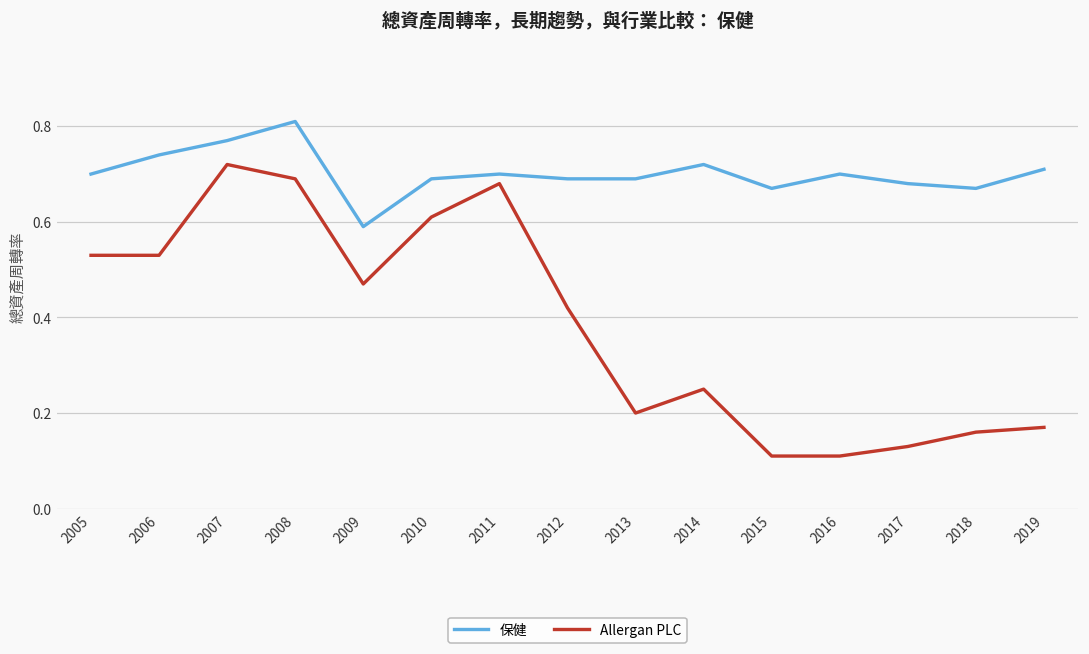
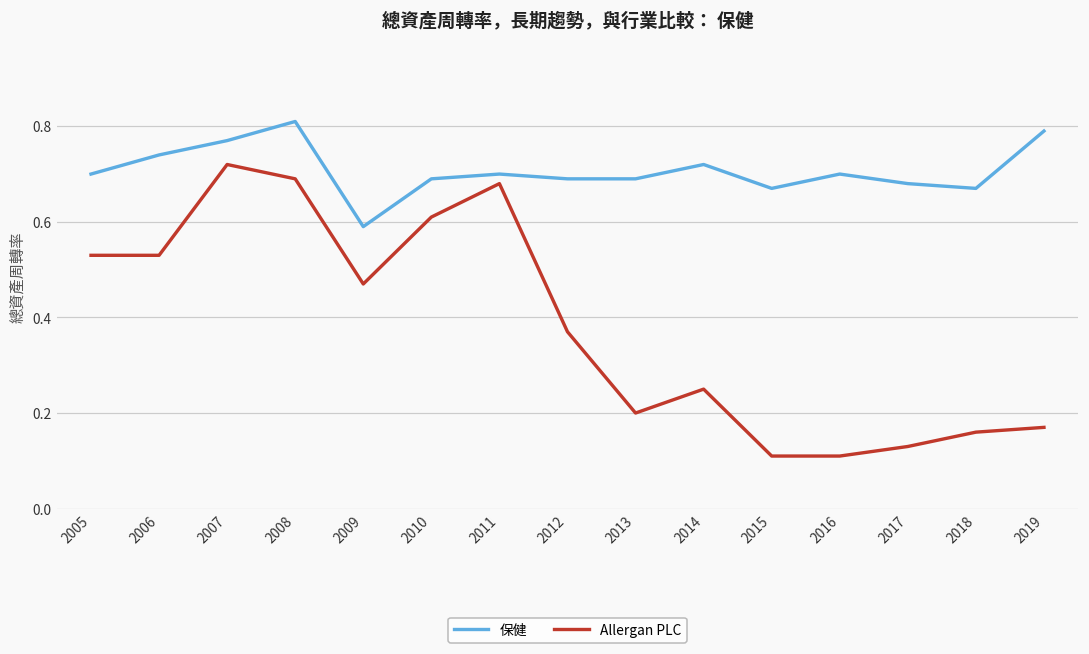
Allergan PLC, 2012: 0.42 -> 0.37
保健, 2019: 0.71 -> 0.79
